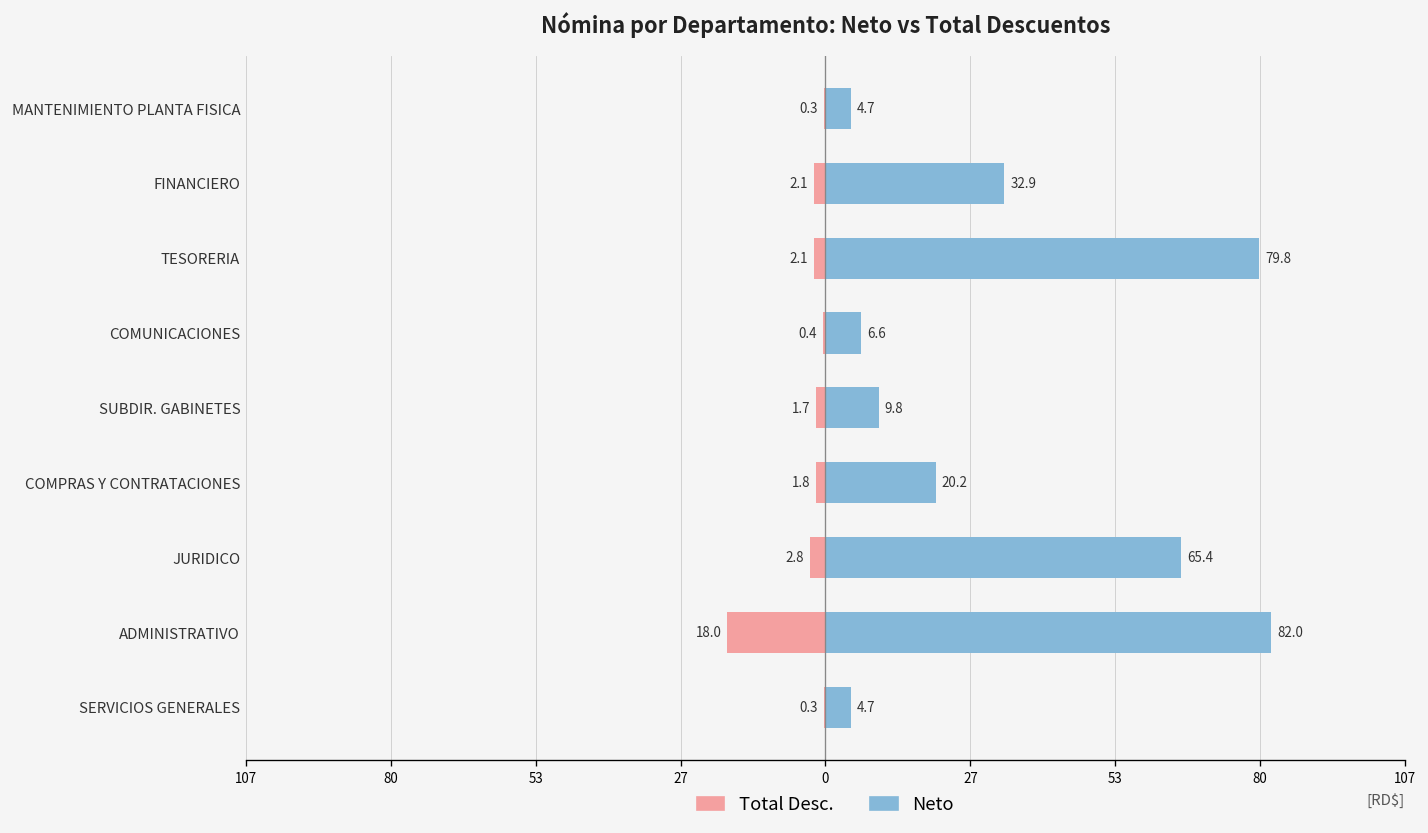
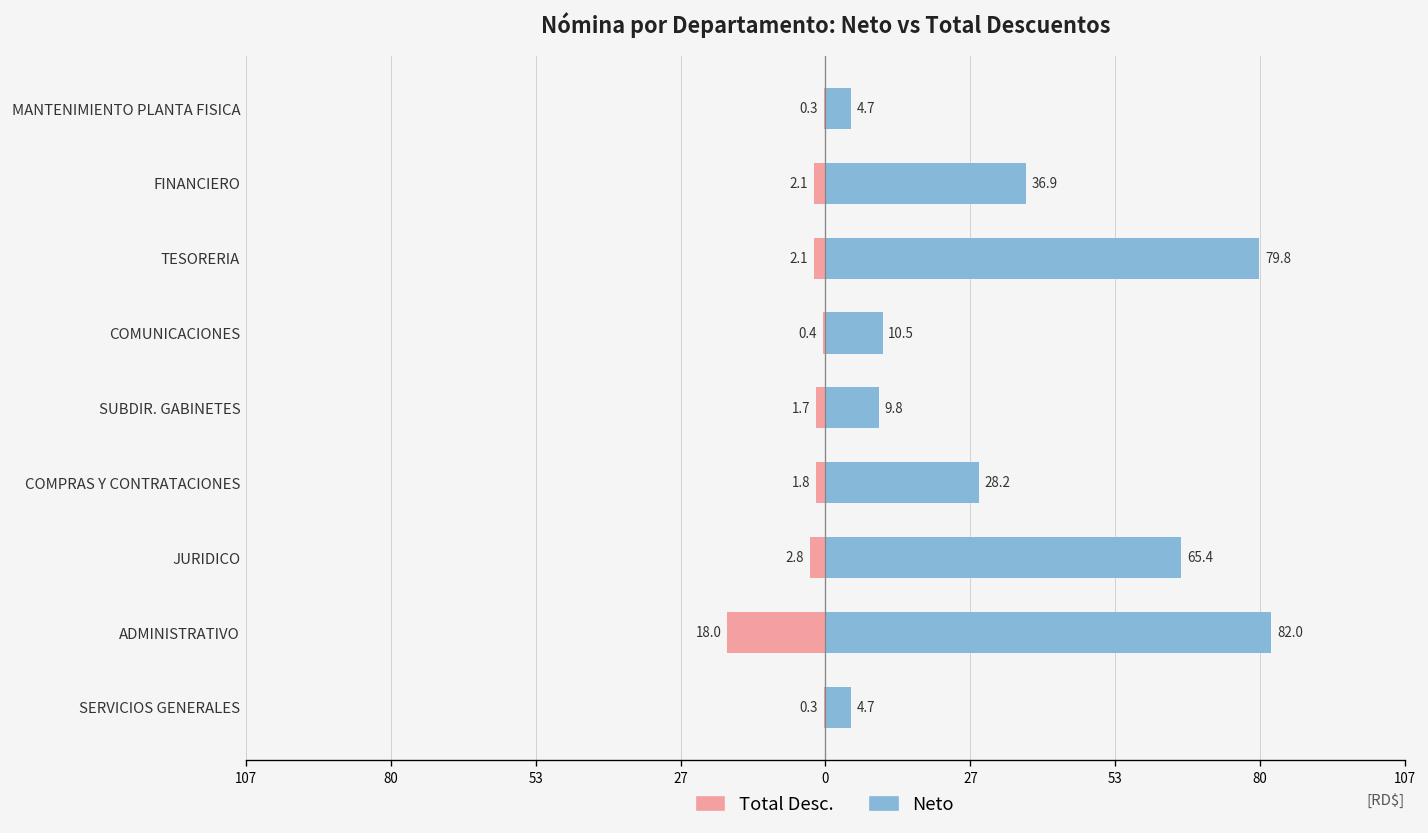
Neto, FINANCIERO: 32.9 -> 36.9
Neto, COMUNICACIONES: 6.6 -> 10.5
Neto, COMPRAS Y CONTRATACIONES: 20.2 -> 28.2
